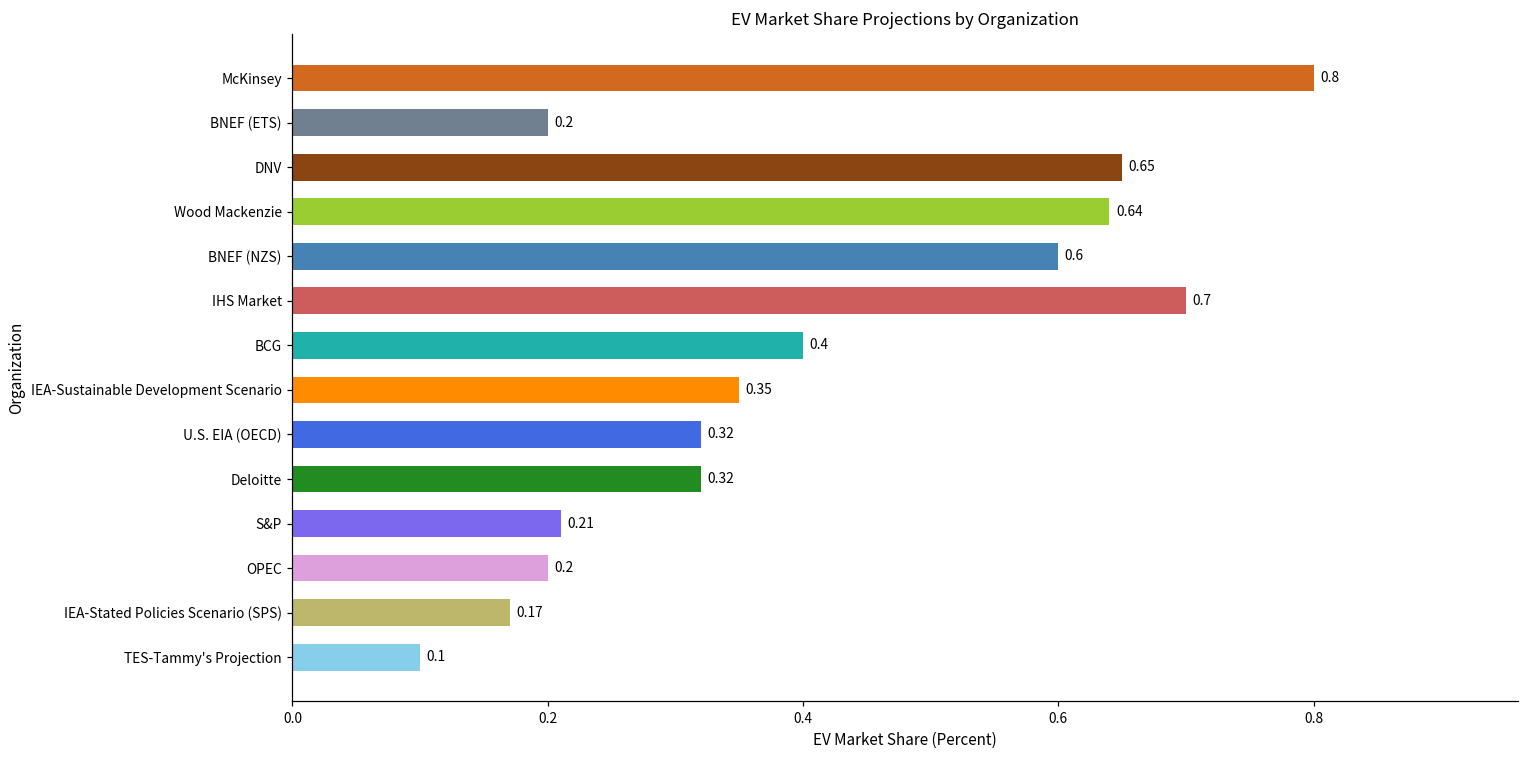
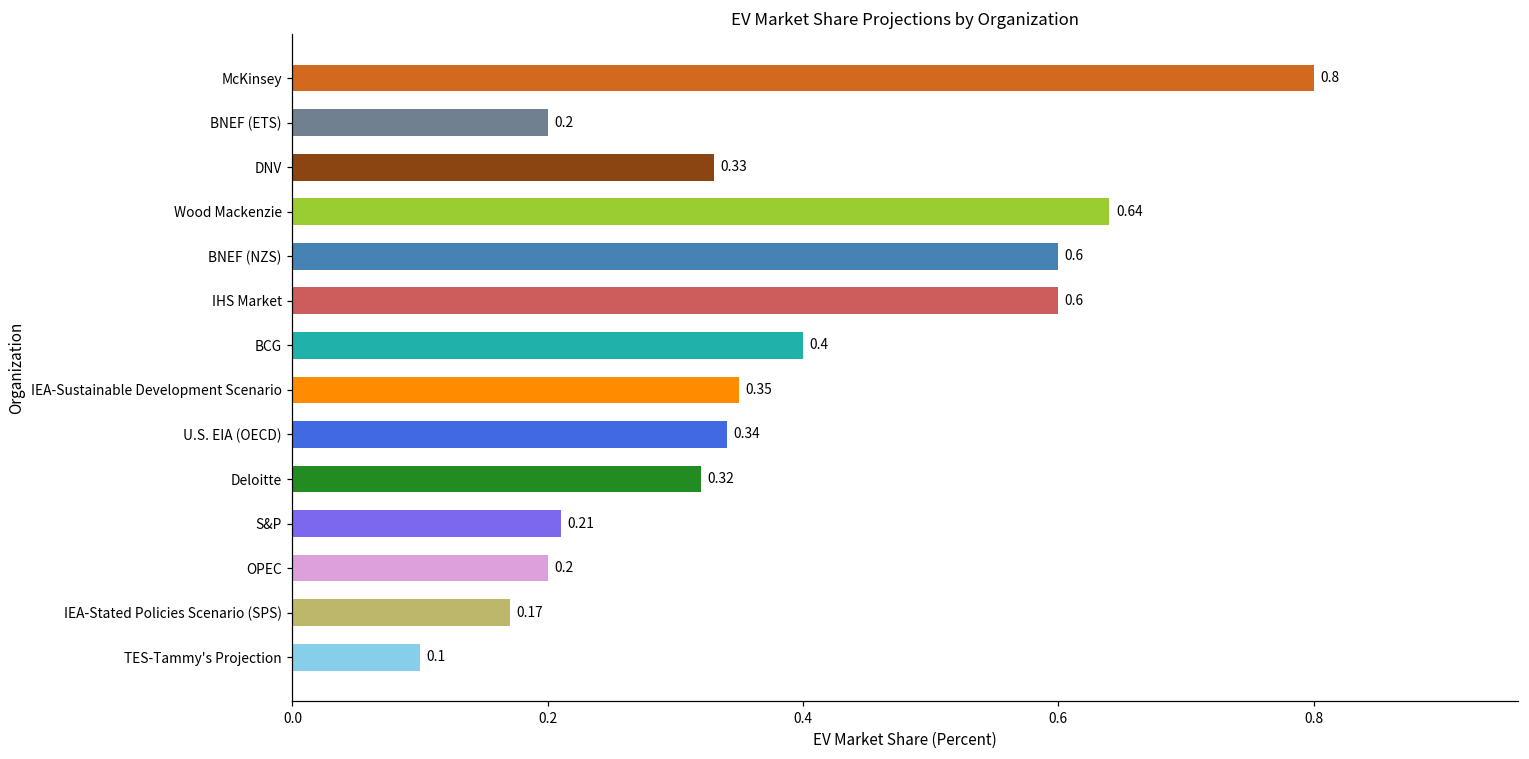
DNV: 0.65 -> 0.33
IHS Market: 0.7 -> 0.6
U.S. EIA (OECD): 0.32 -> 0.34
